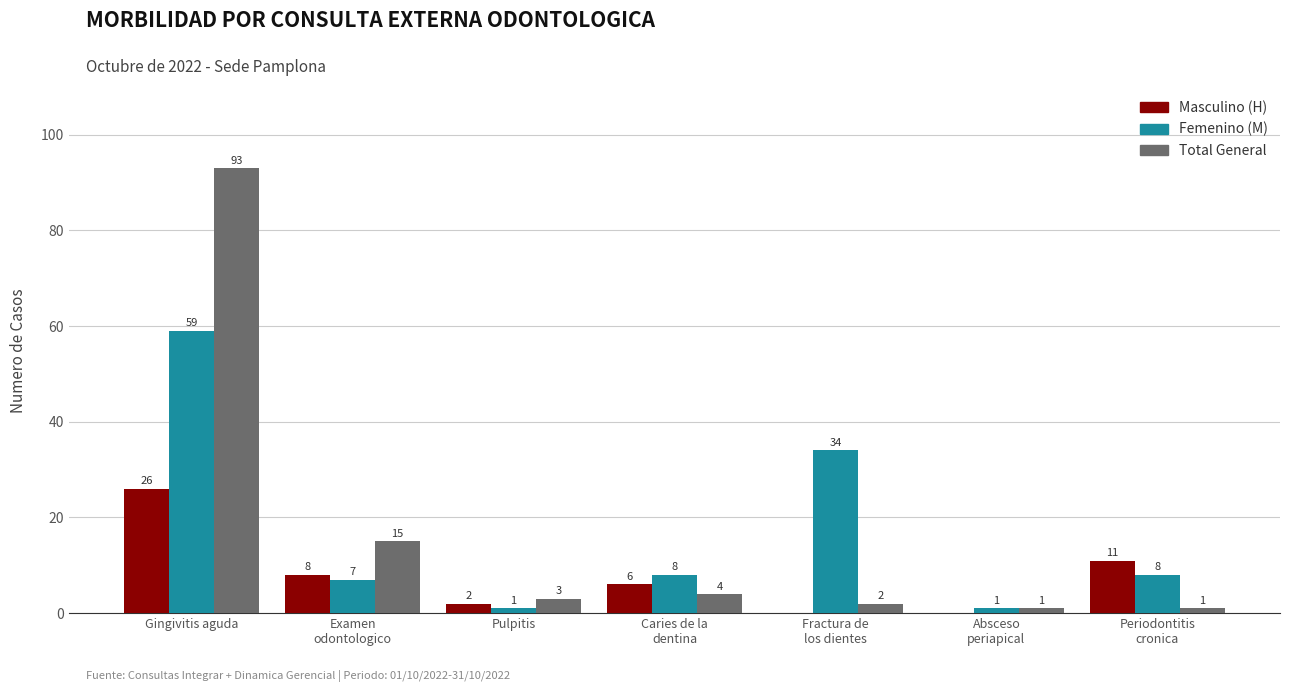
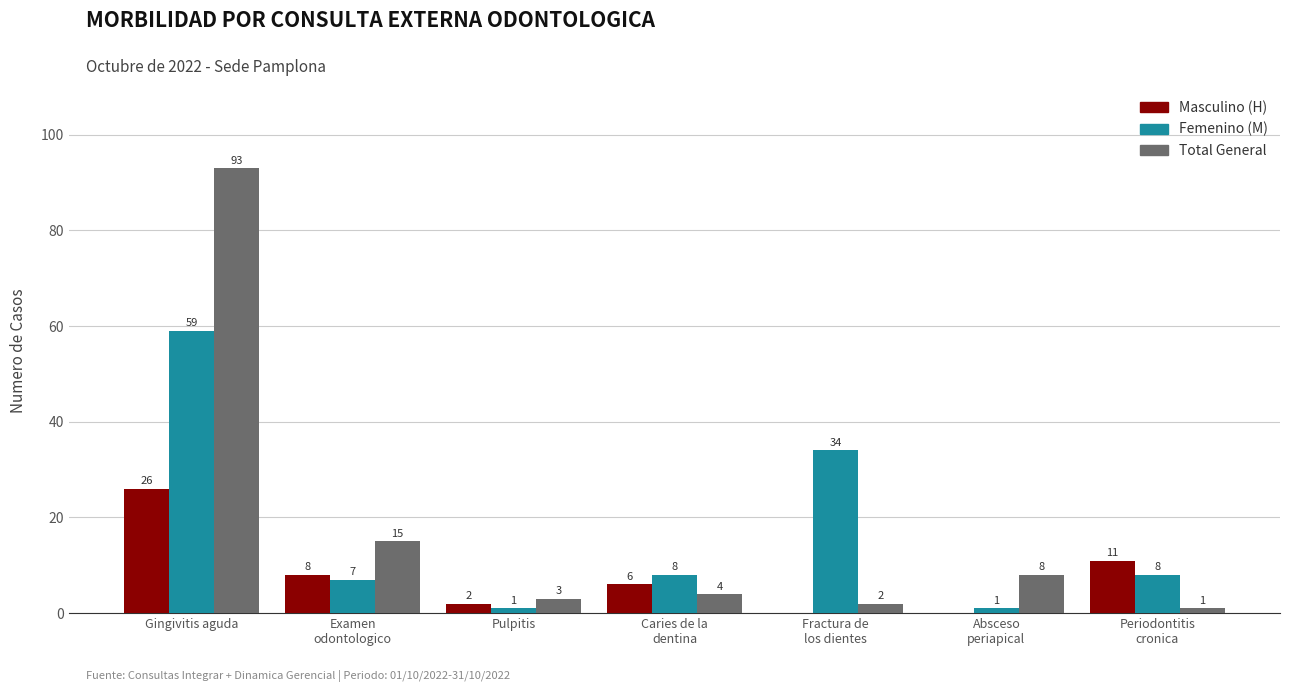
Total General, Absceso periapical: 1 -> 8
